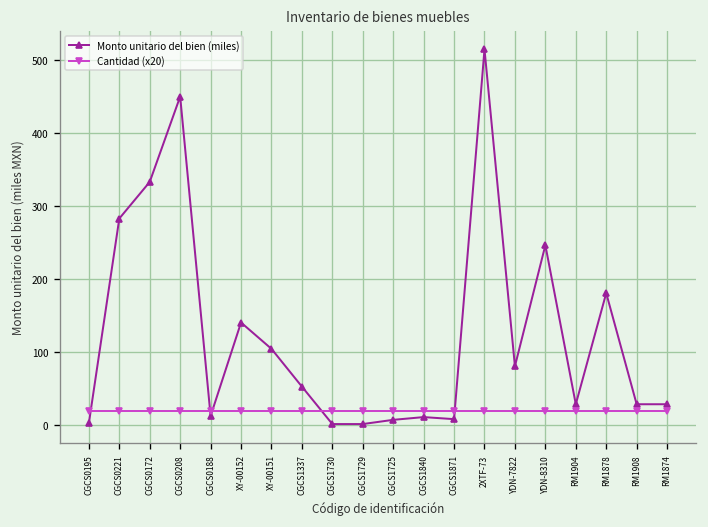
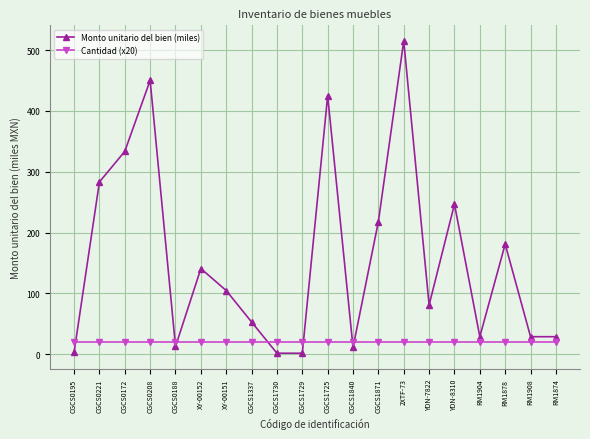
Monto unitario del bien (miles), CGCS1725: 10 -> 420
Monto unitario del bien (miles), CGCS1871: 10 -> 220
